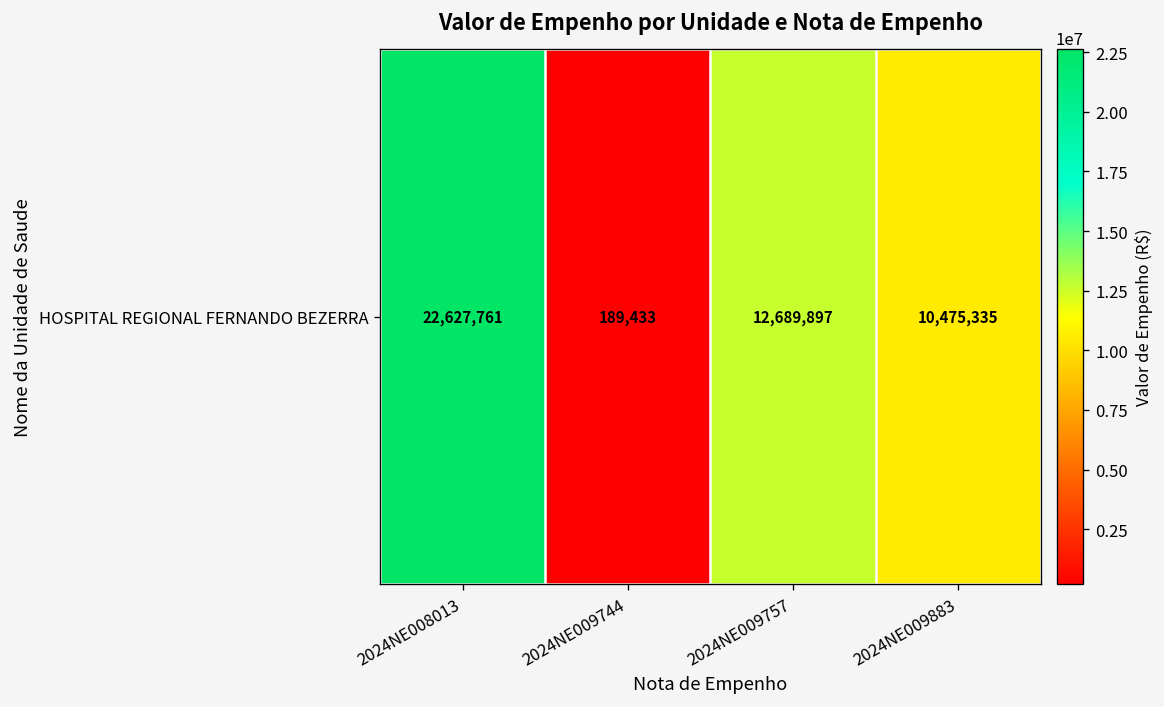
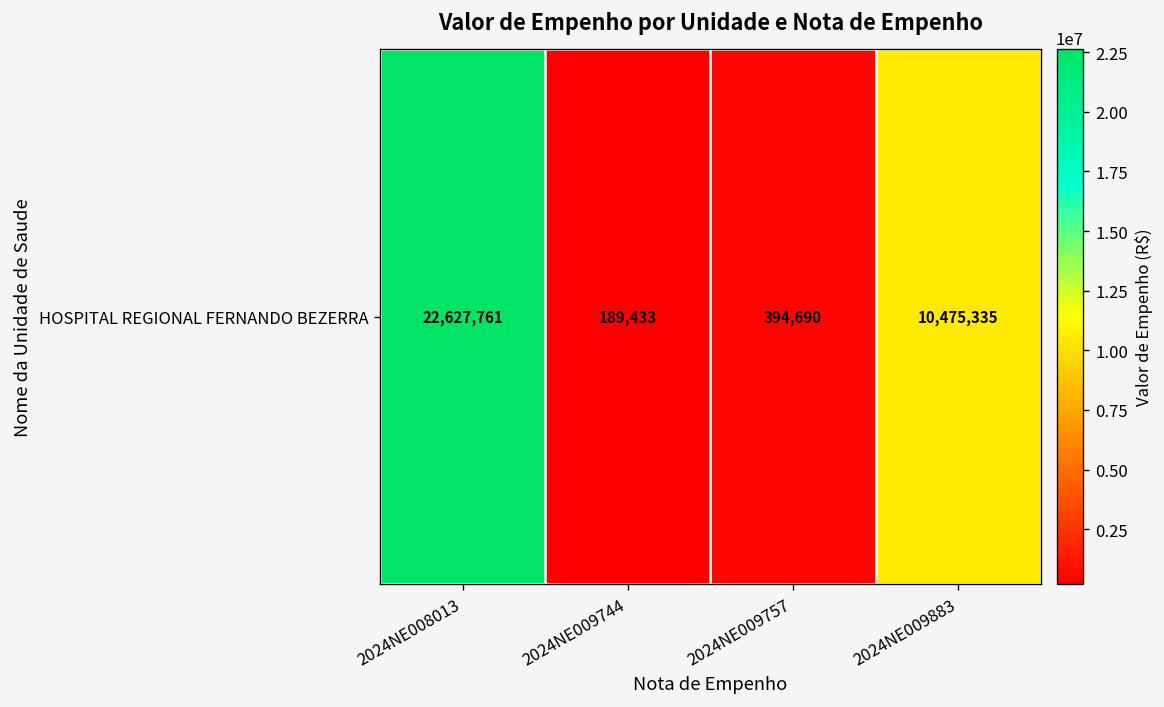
HOSPITAL REGIONAL FERNANDO BEZERRA, 2024NE009757: 12,689,897 -> 394,690
